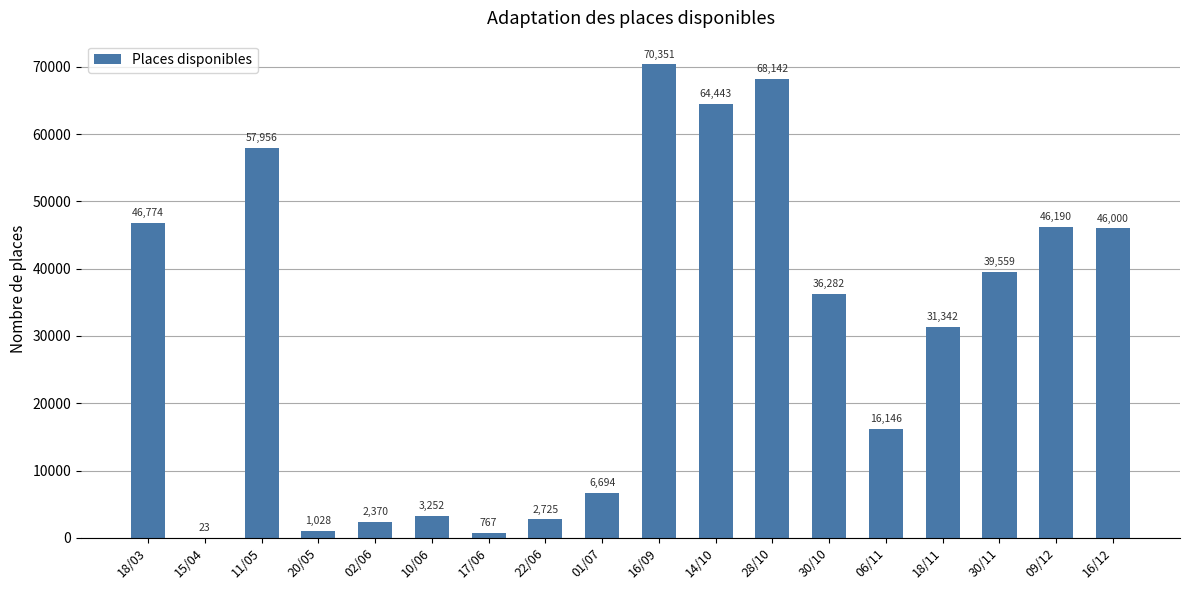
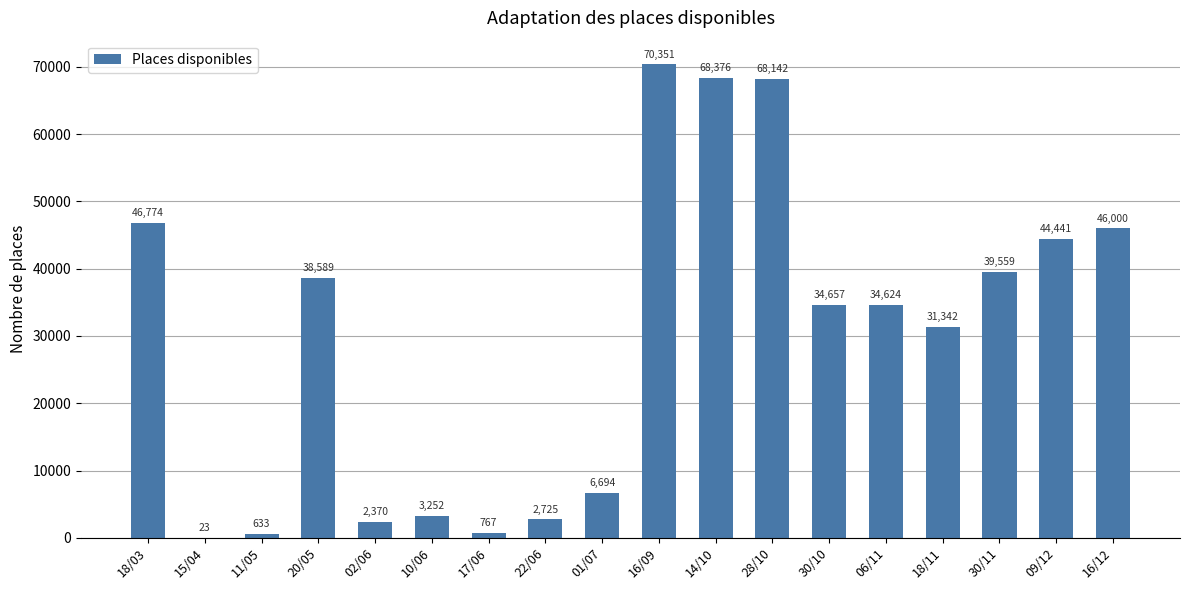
11/05: 57,956 -> 633
20/05: 1,028 -> 38,589
14/10: 64,443 -> 68,376
30/10: 36,282 -> 34,657
06/11: 16,146 -> 34,624
09/12: 46,190 -> 44,441
